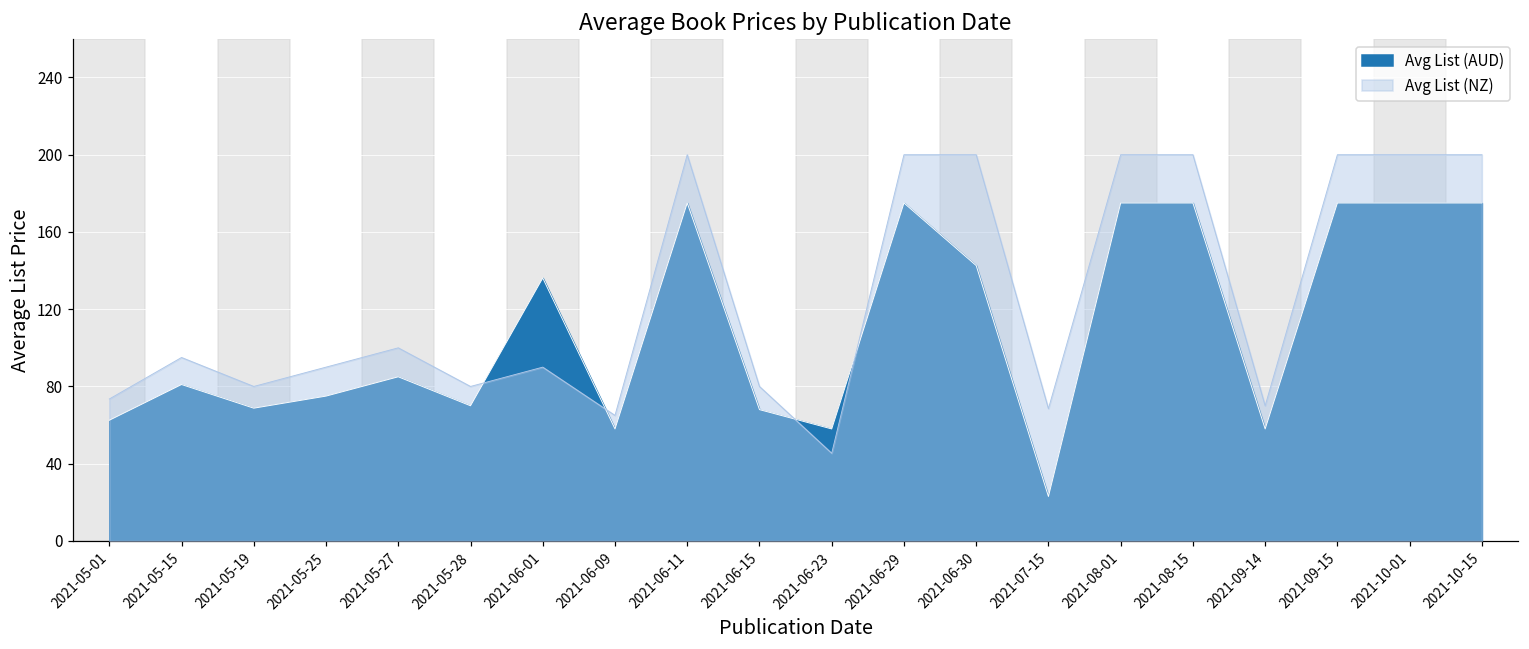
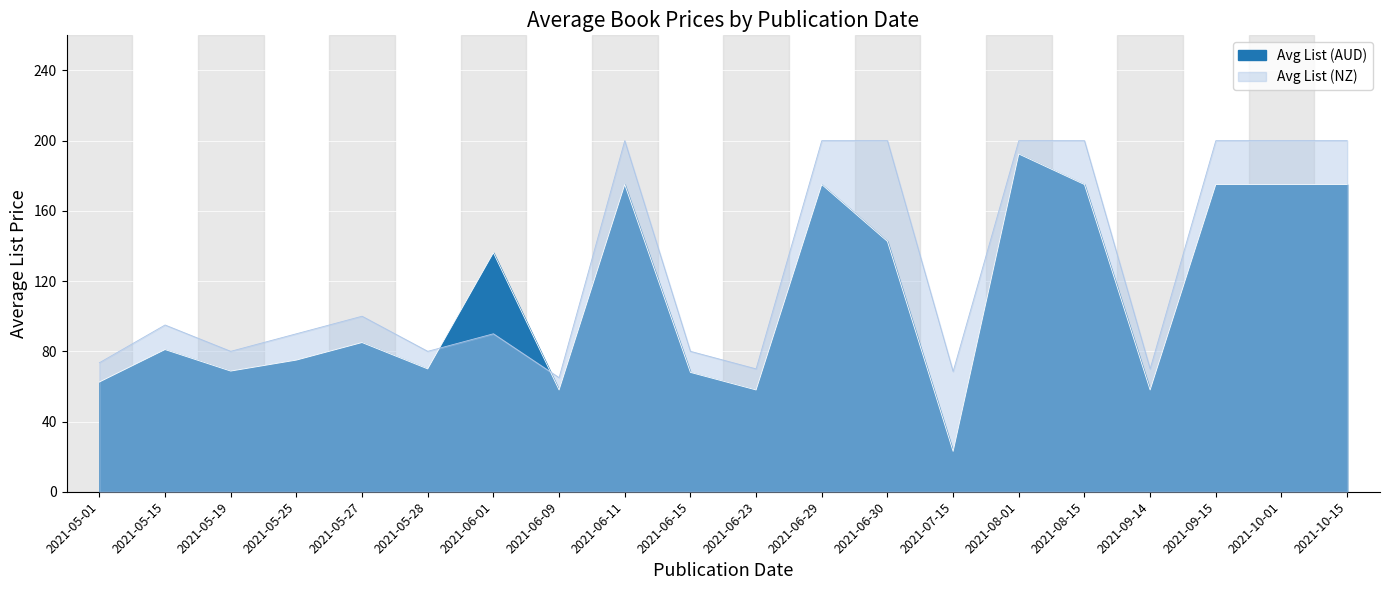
Avg List (NZ), 2021-06-23: 45 -> 70
Avg List (AUD), 2021-08-01: 175 -> 192
